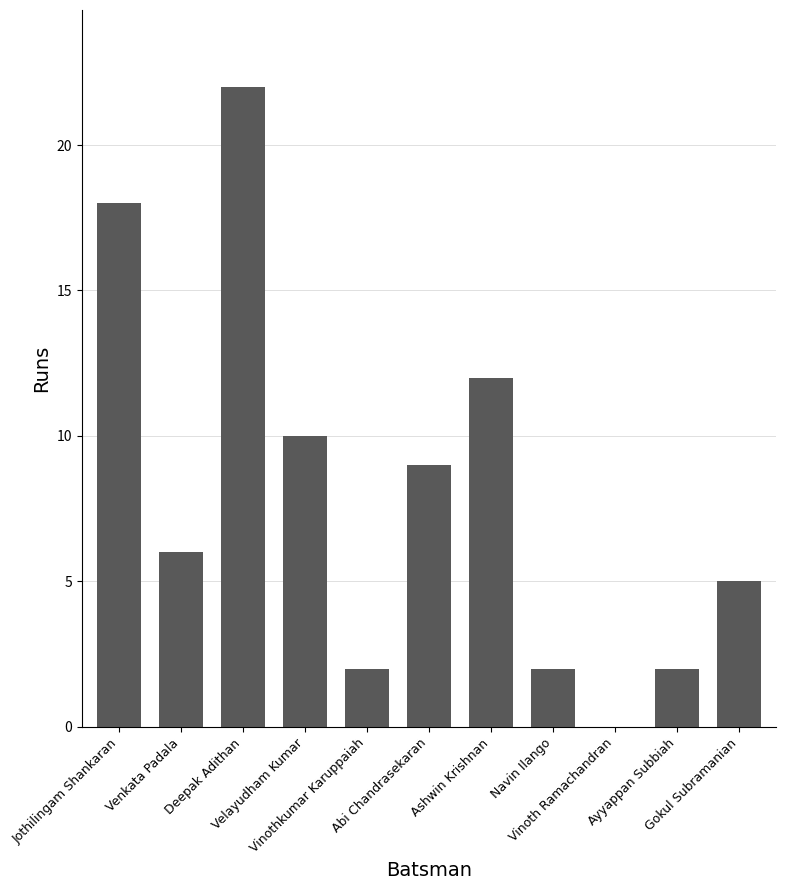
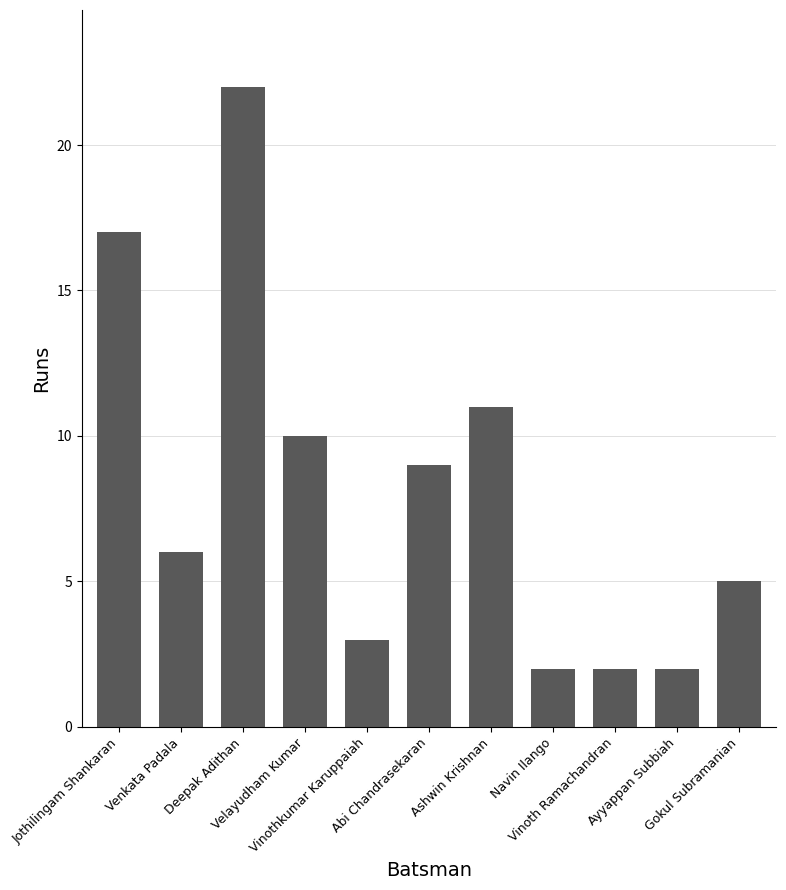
Jothilingam Shankaran: 18 -> 17
Vinothkumar Karuppaiah: 2 -> 3
Ashwin Krishnan: 12 -> 11
Vinoth Ramachandran: 0 -> 2
